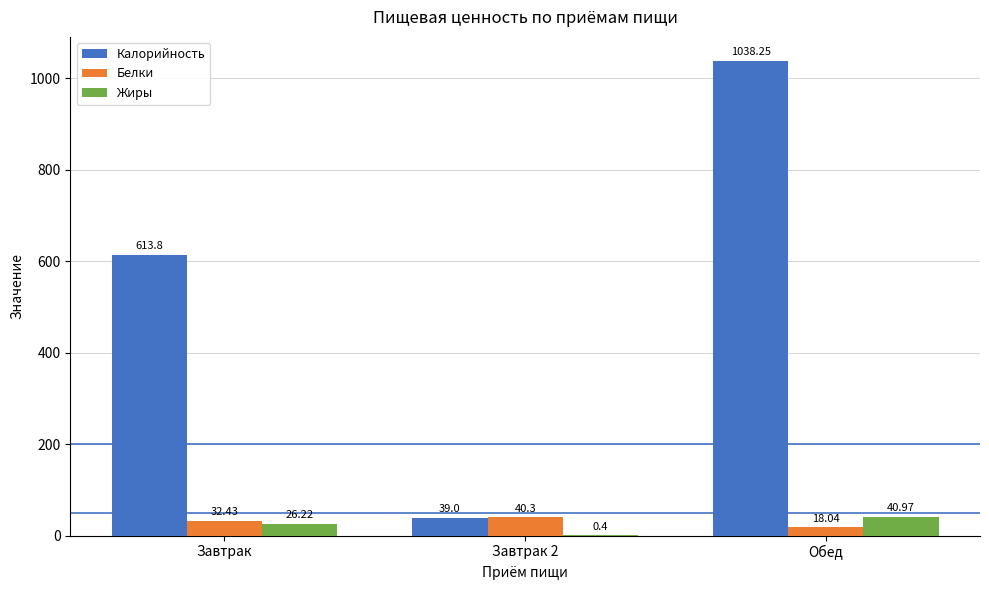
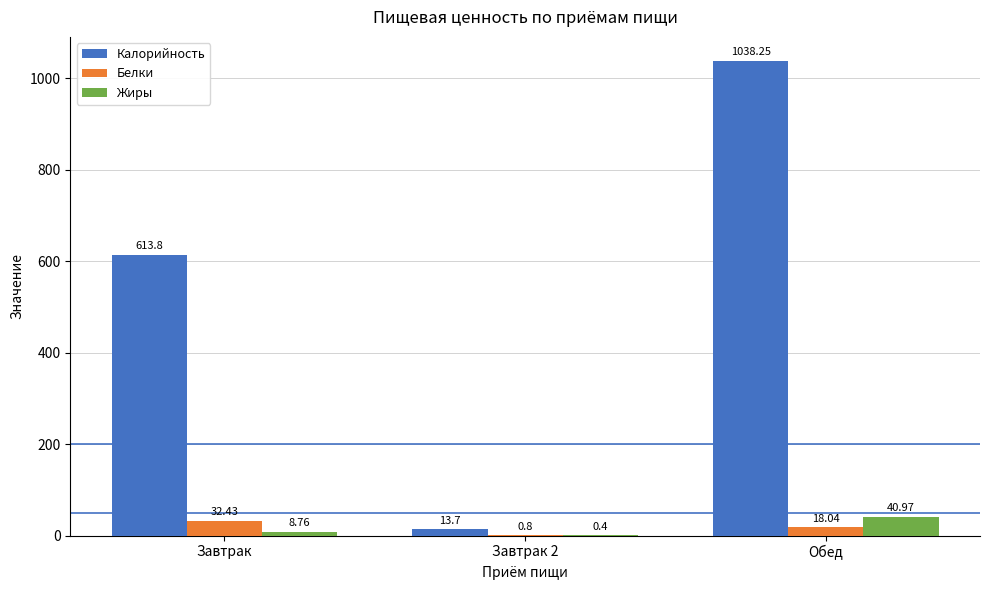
Жиры, Завтрак: 26.22 -> 8.76
Калорийность, Завтрак 2: 39.0 -> 13.7
Белки, Завтрак 2: 40.3 -> 0.8
